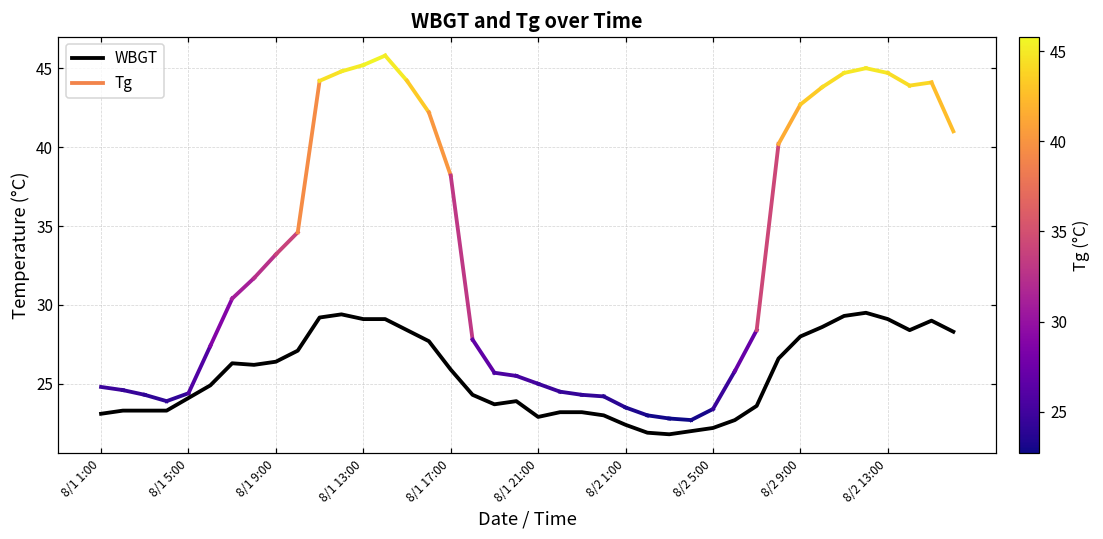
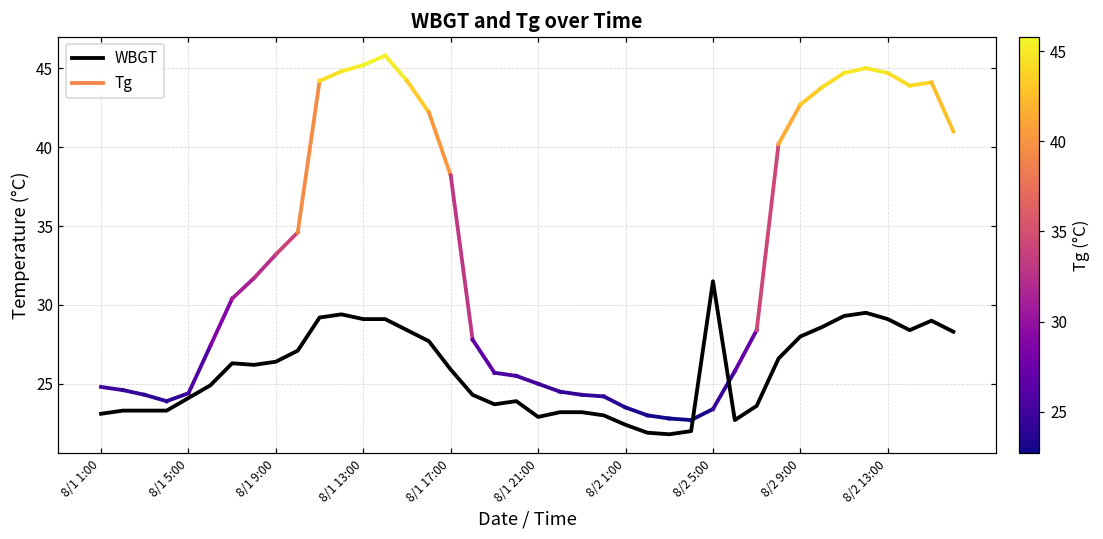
WBGT, 8/2 5:00: 22.2 -> 31.5
